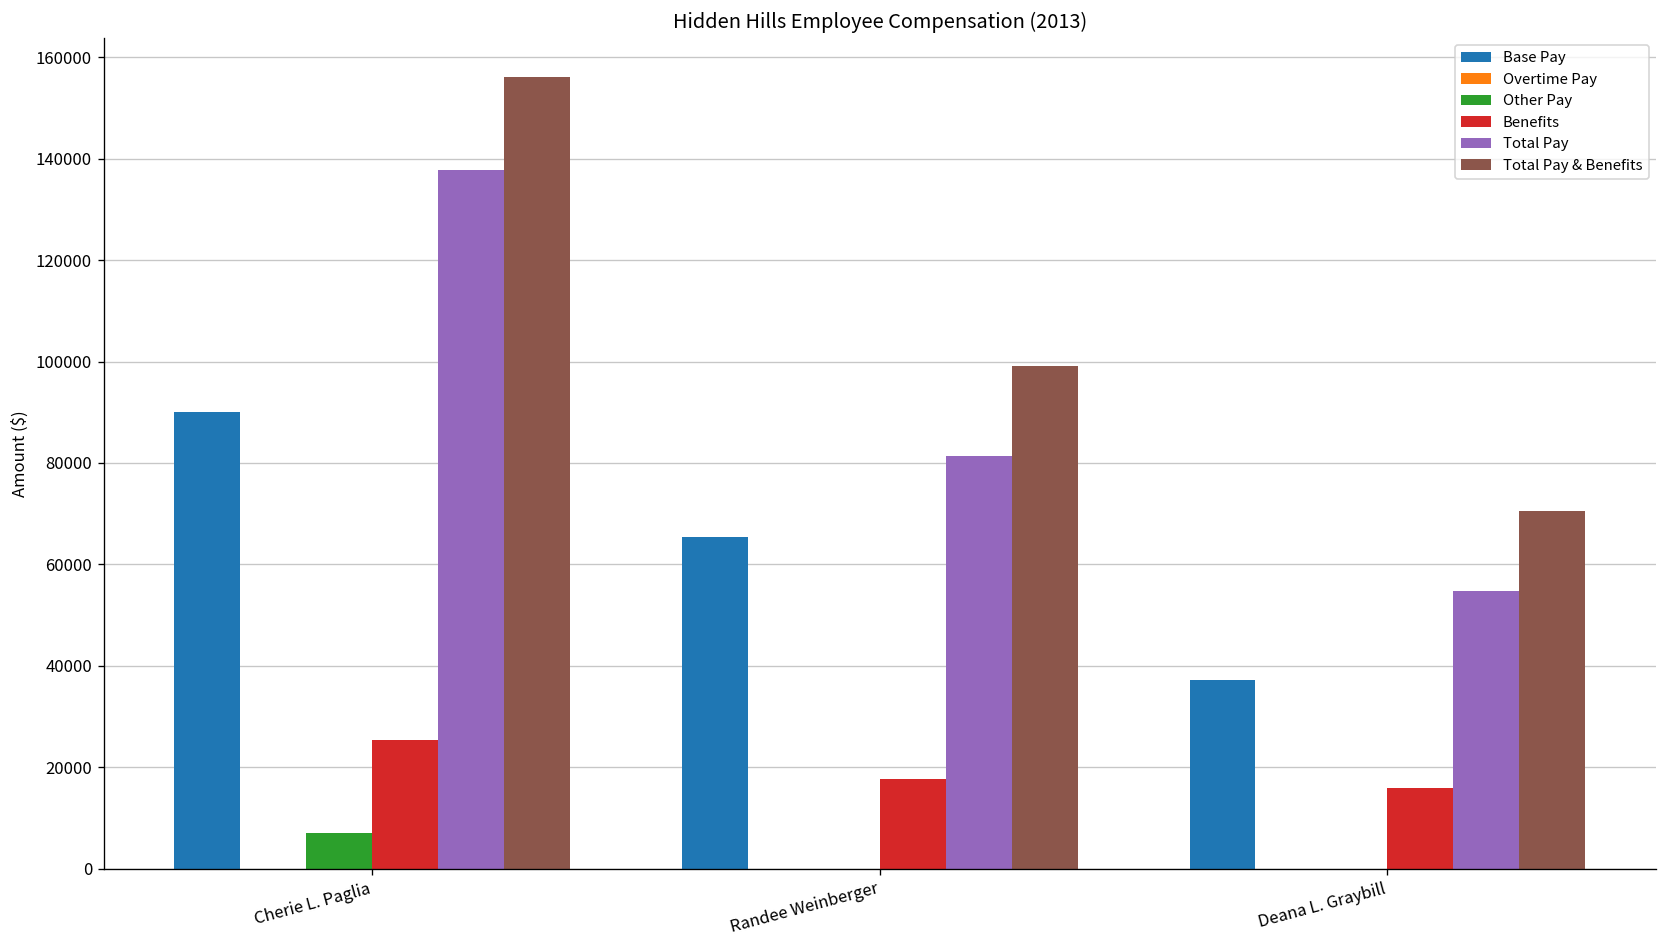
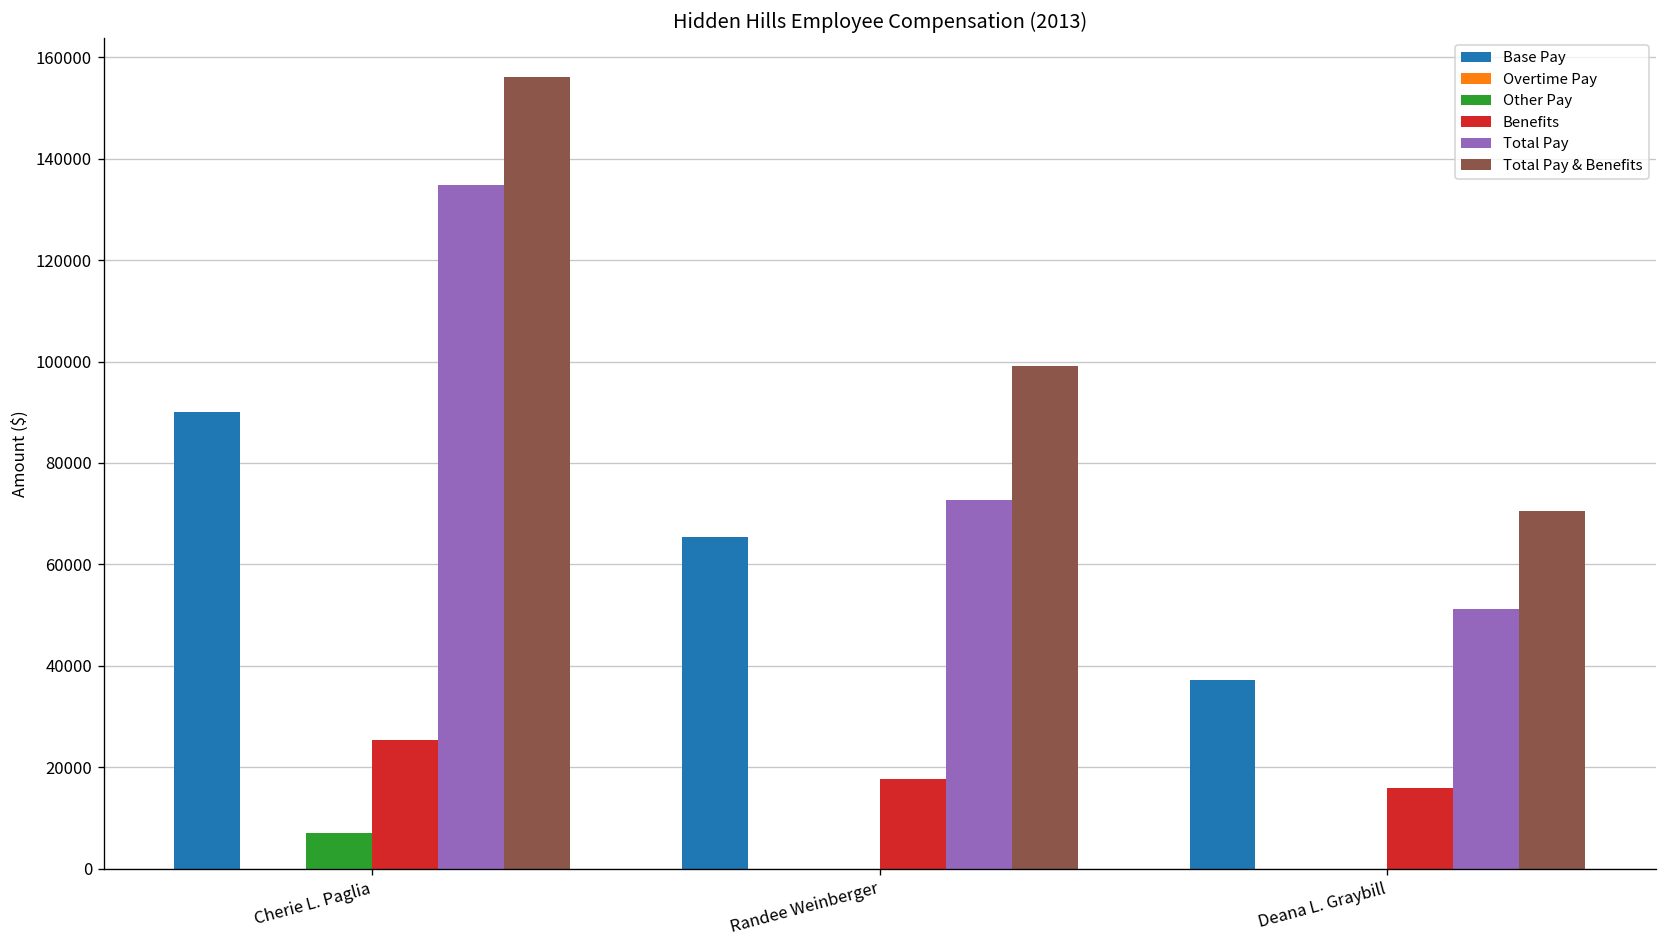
Total Pay, Cherie L. Paglia: 138000 -> 135000
Total Pay, Randee Weinberger: 81000 -> 73000
Total Pay, Deana L. Graybill: 55000 -> 51000
